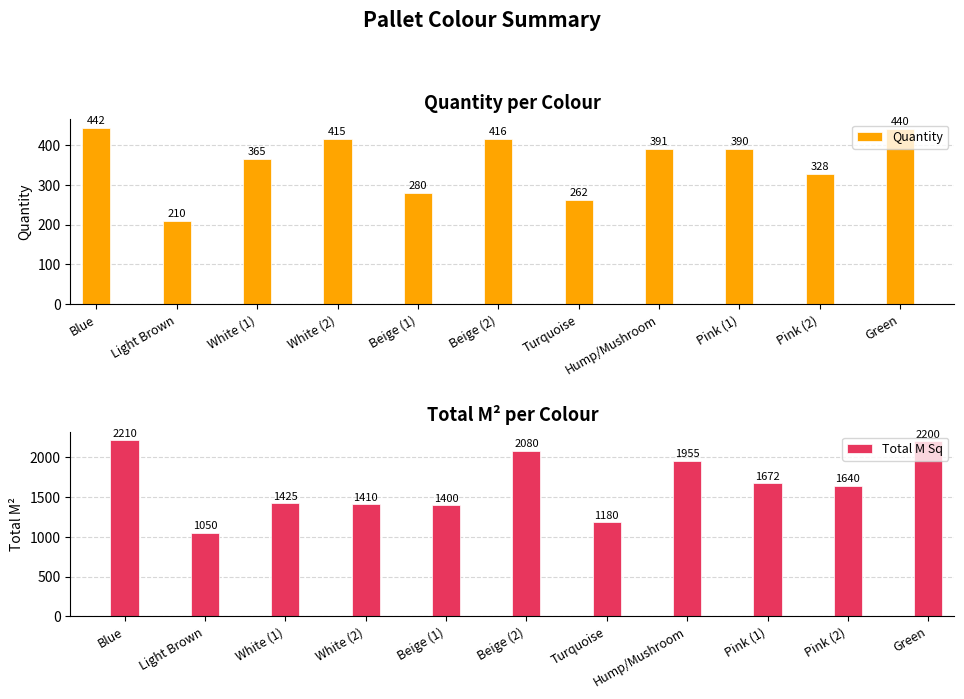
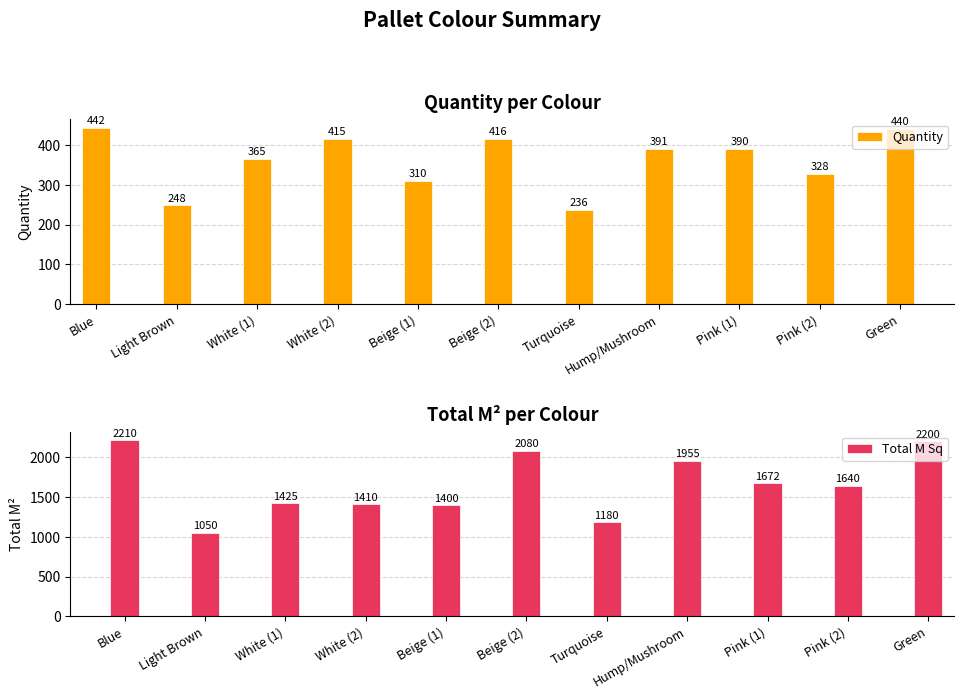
Quantity per Colour, Light Brown: 210 -> 248
Quantity per Colour, Beige (1): 280 -> 310
Quantity per Colour, Turquoise: 262 -> 236
